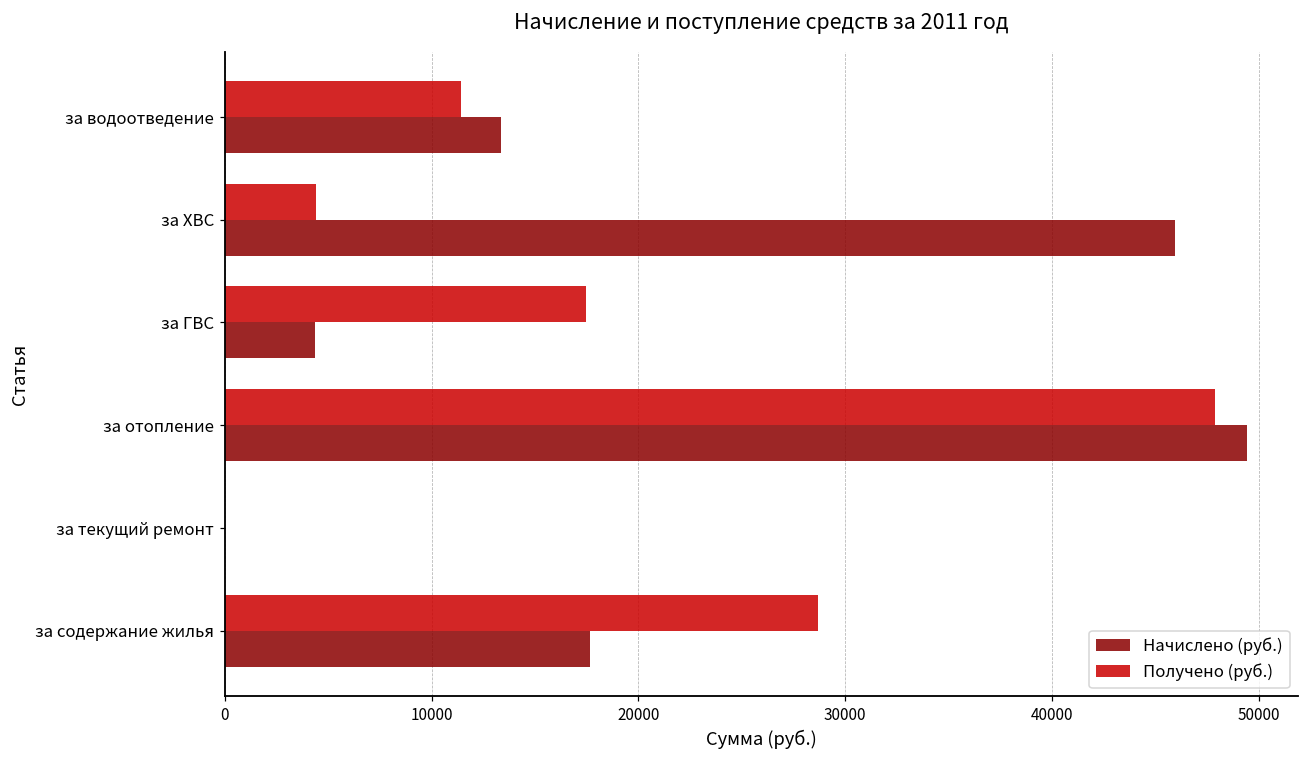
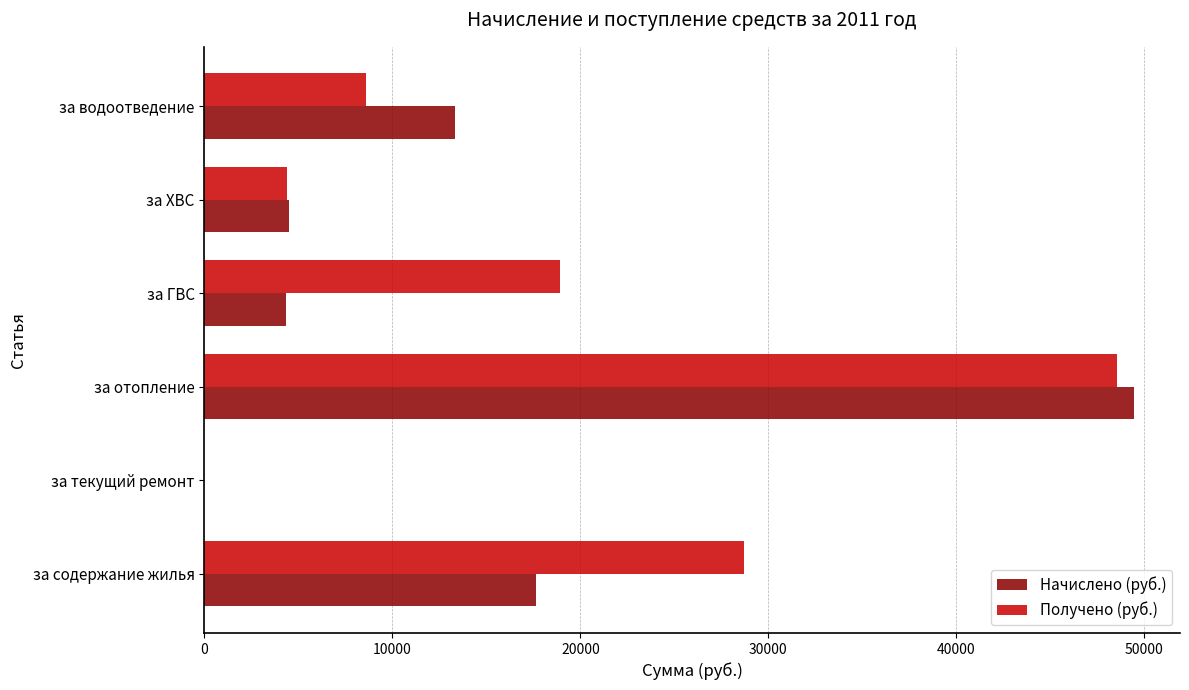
Получено (руб.), за водоотведение: 11400 -> 8600
Начислено (руб.), за ХВС: 45900 -> 4500
Получено (руб.), за ГВС: 17500 -> 18900
Получено (руб.), за отопление: 47900 -> 48600
